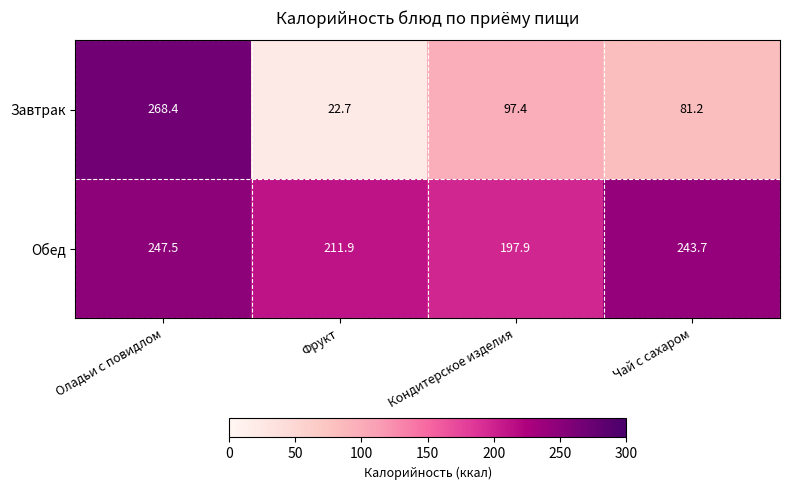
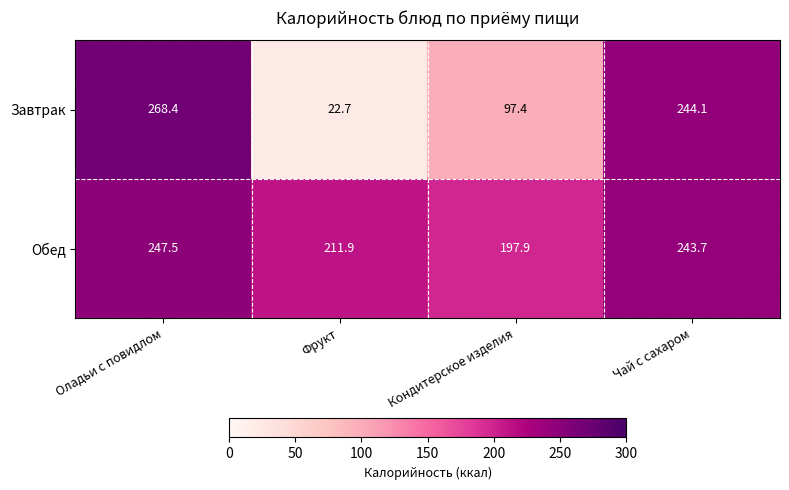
Завтрак, Чай с сахаром: 81.2 -> 244.1
